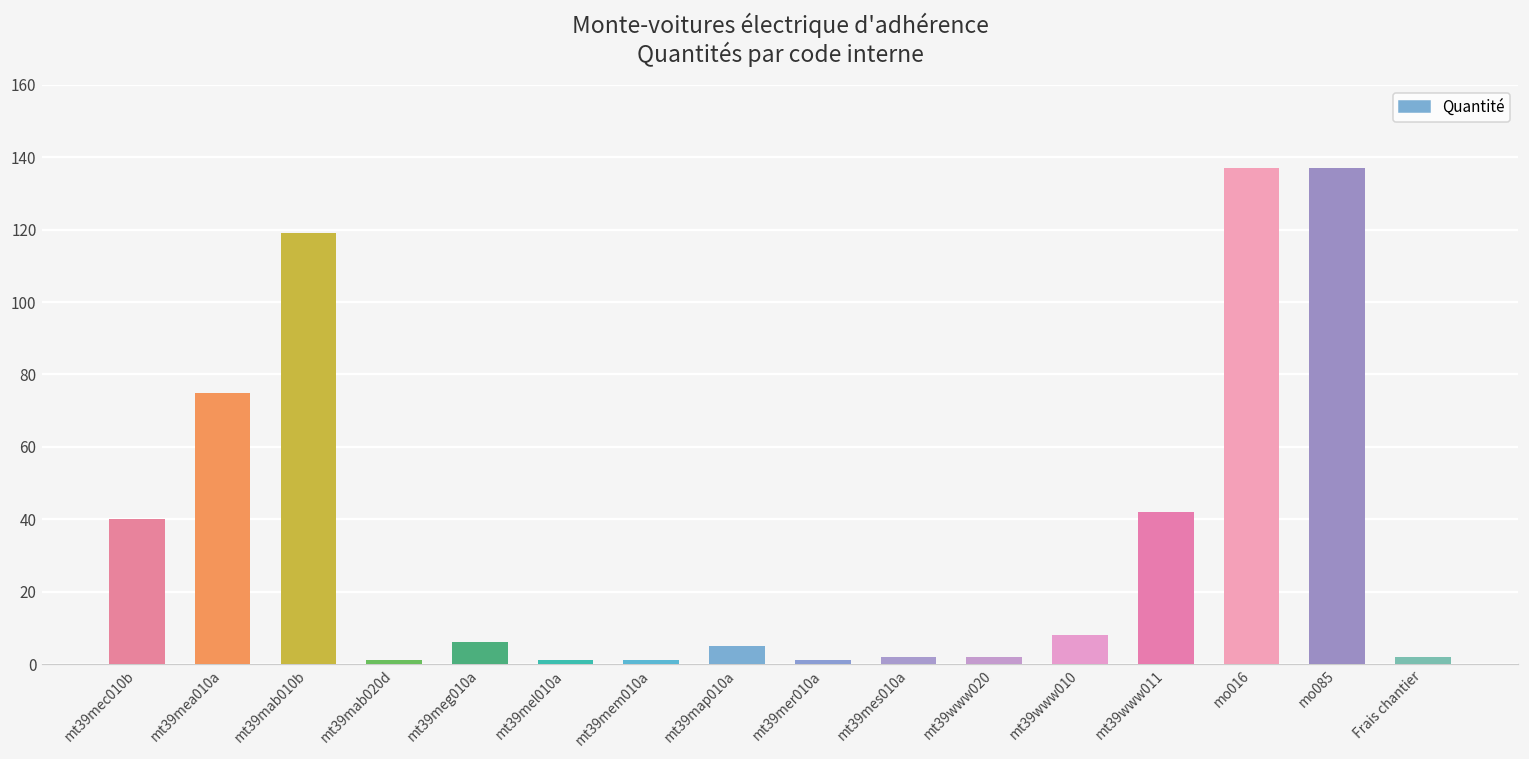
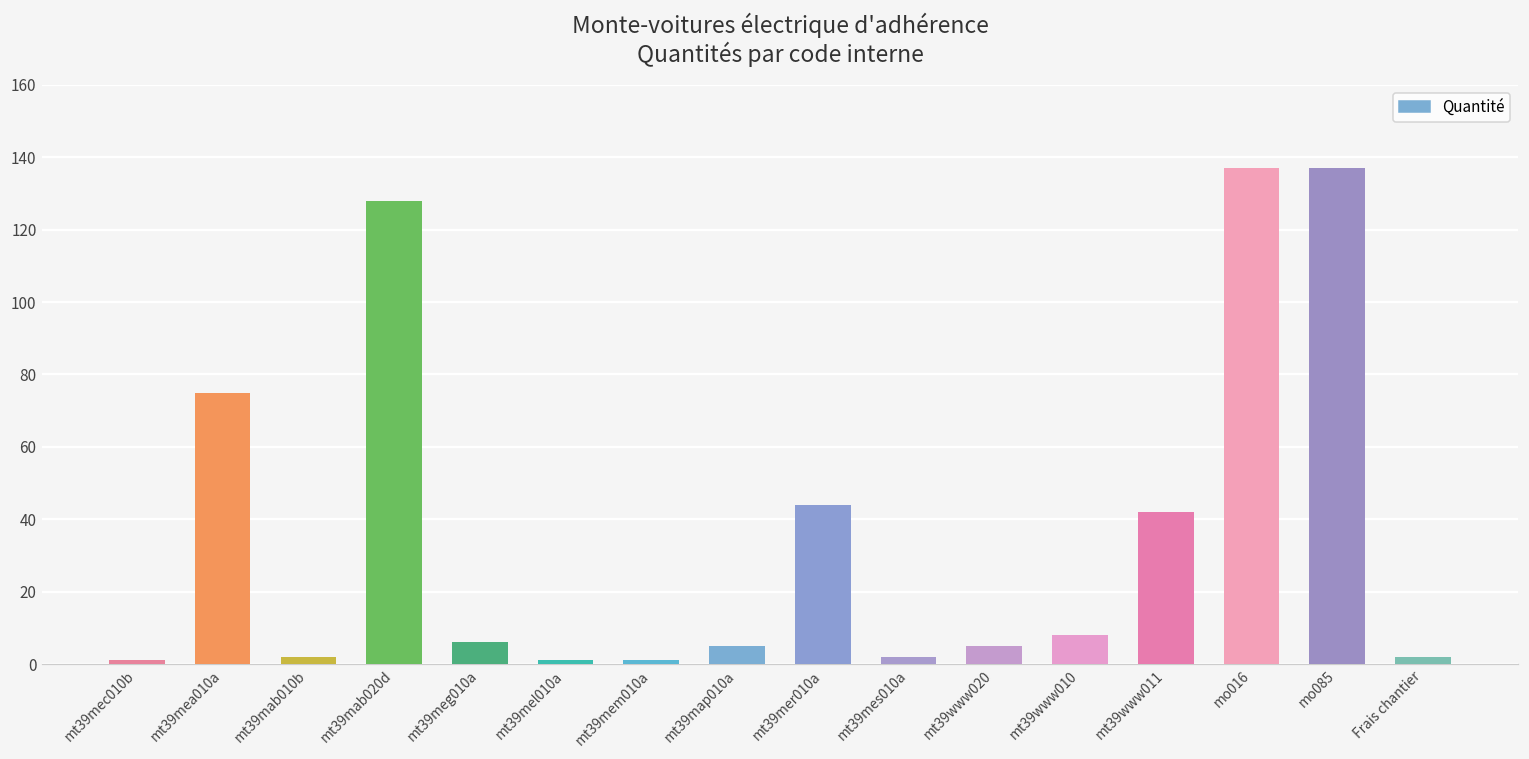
mt39mec010b: 40 -> 1
mt39mab010b: 119 -> 2
mt39mab020d: 1 -> 128
mt39mer010a: 1 -> 44
mt39www020: 2 -> 5
